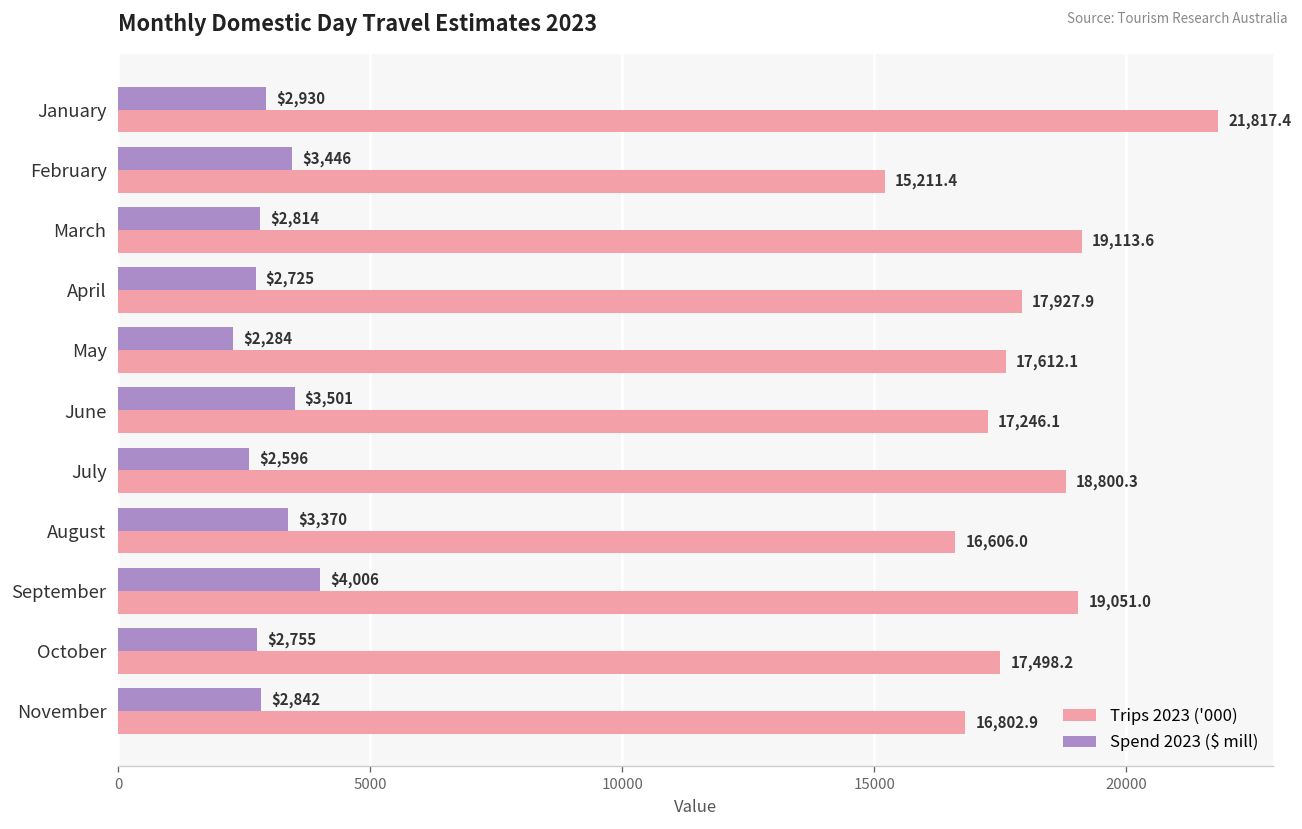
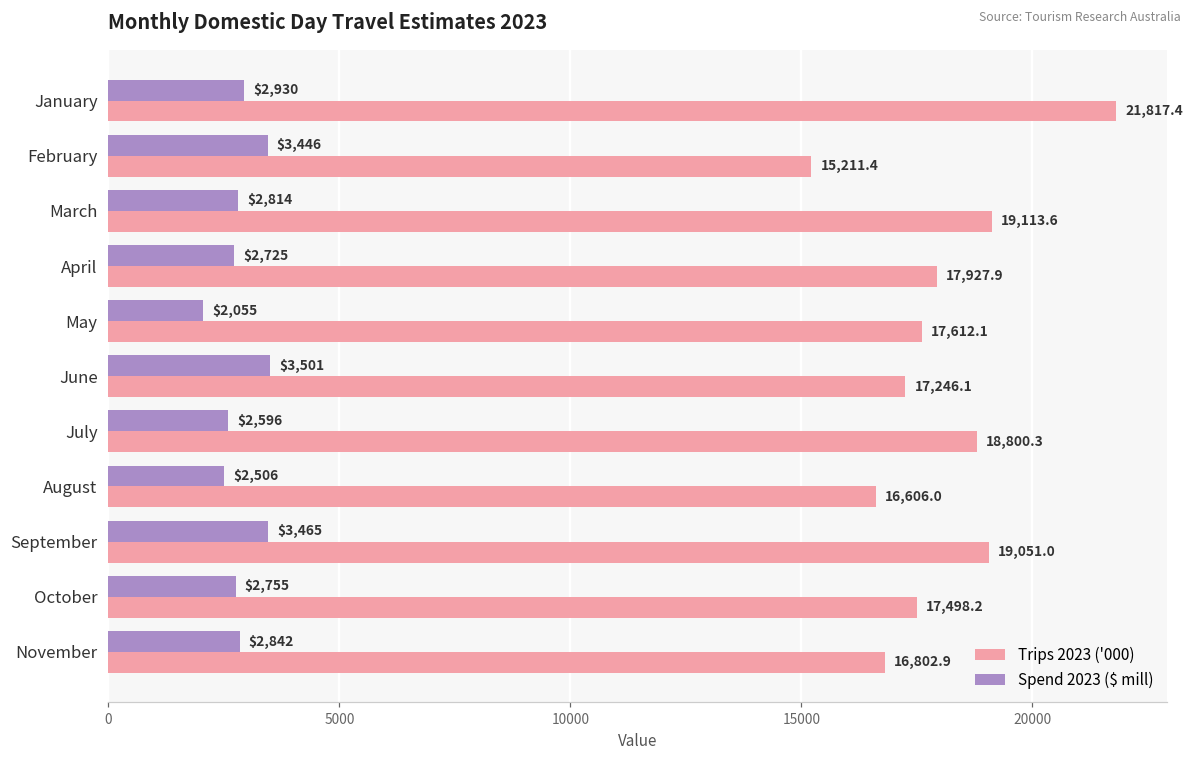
Spend 2023 ($ mill), May: $2,284 -> $2,055
Spend 2023 ($ mill), August: $3,370 -> $2,506
Spend 2023 ($ mill), September: $4,006 -> $3,465
